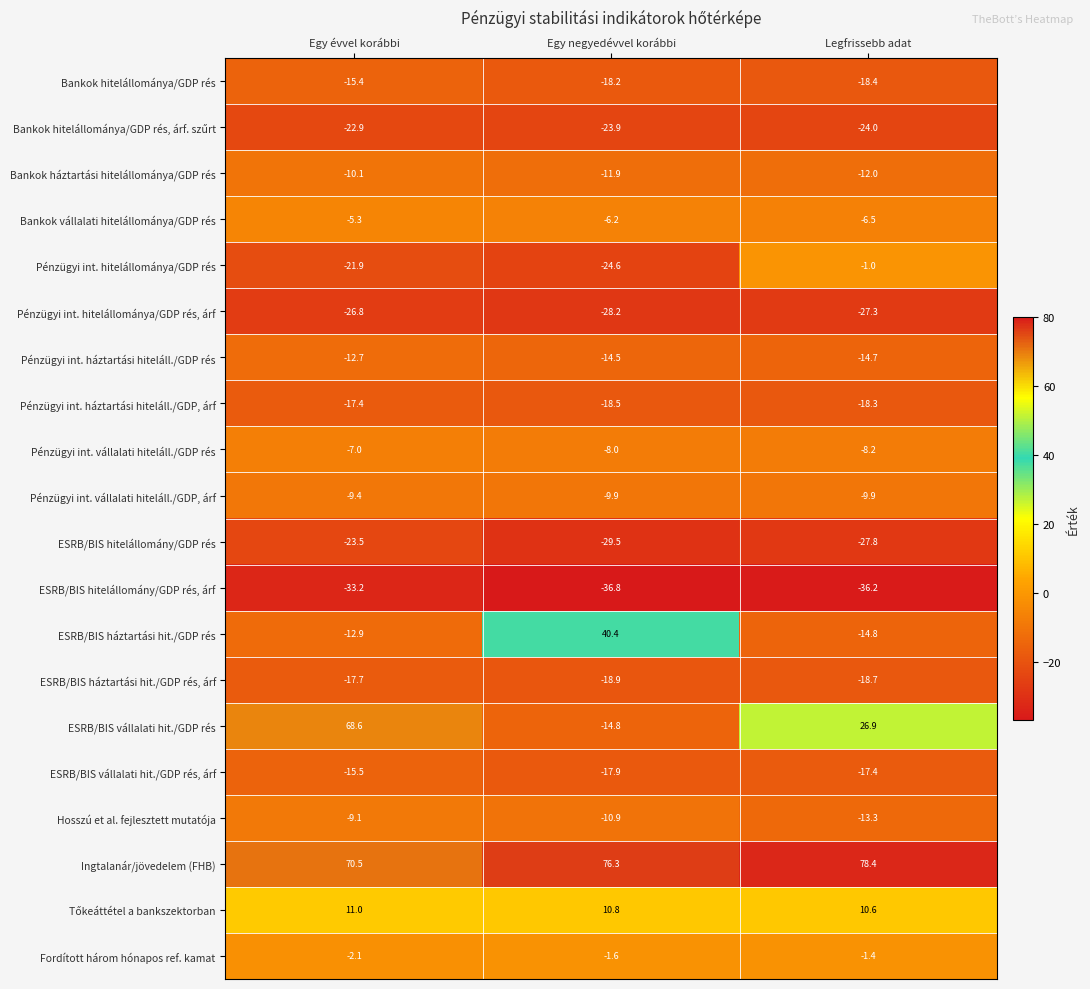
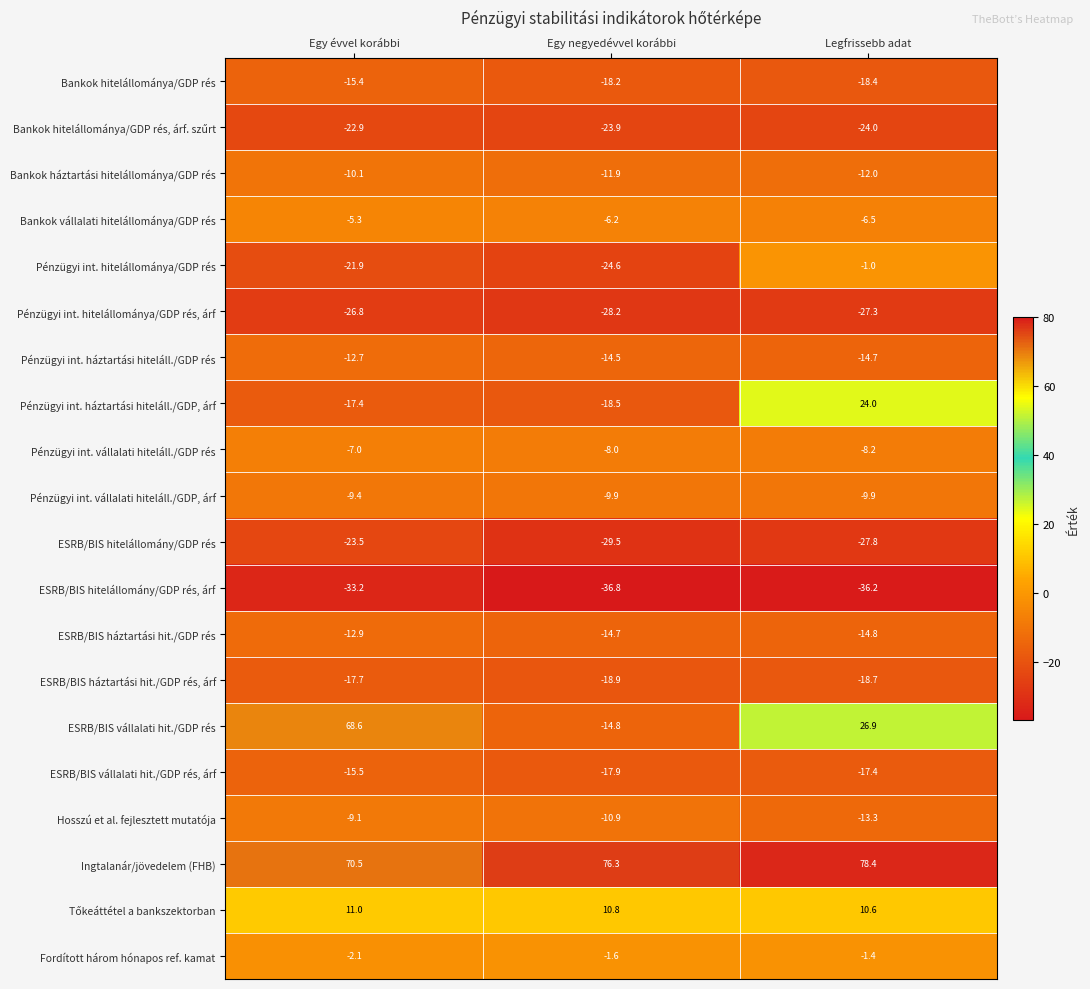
Pénzügyi int. háztartási hiteláll./GDP, árf, Legfrissebb adat: -18.3 -> 24.0
ESRB/BIS háztartási hit./GDP rés, Egy negyedévvel korábbi: 40.4 -> -14.7
